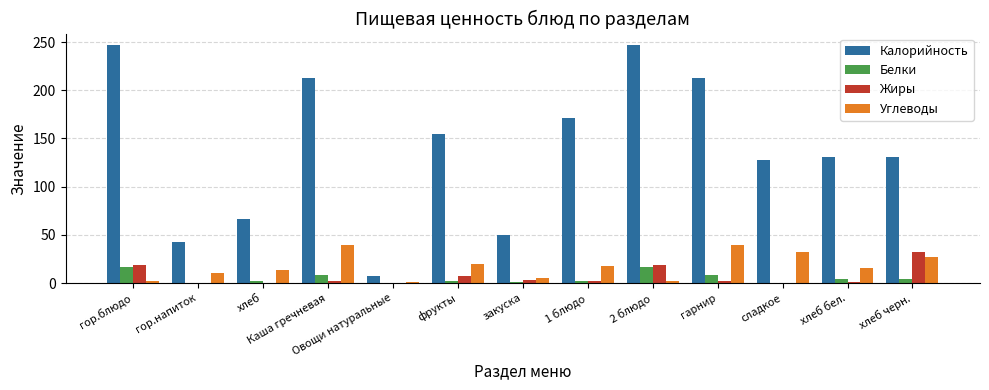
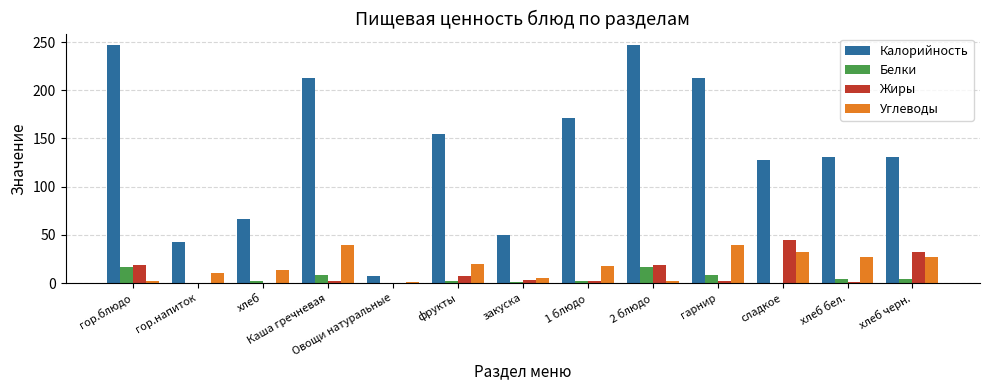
Жиры, сладкое: 0 -> 40
Углеводы, хлеб бел.: 20 -> 30
